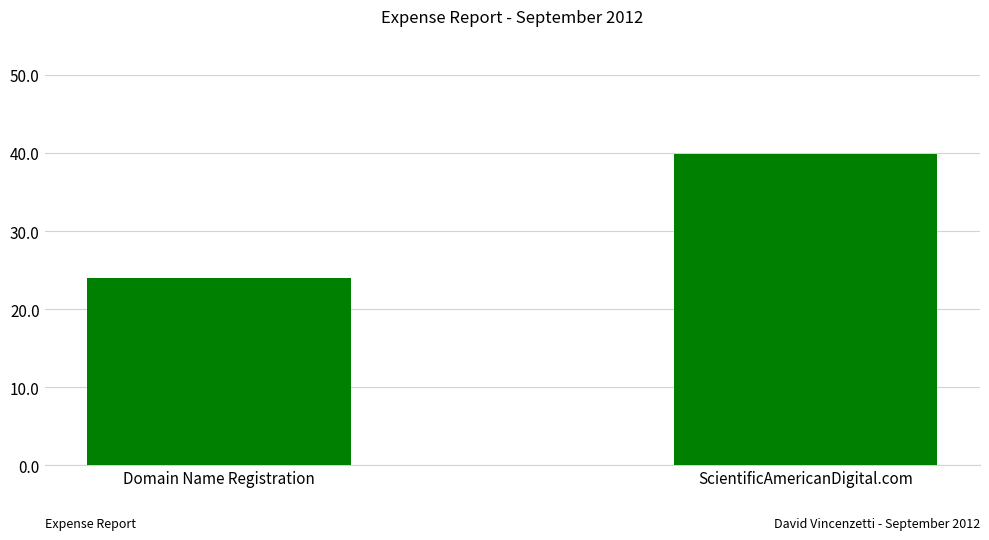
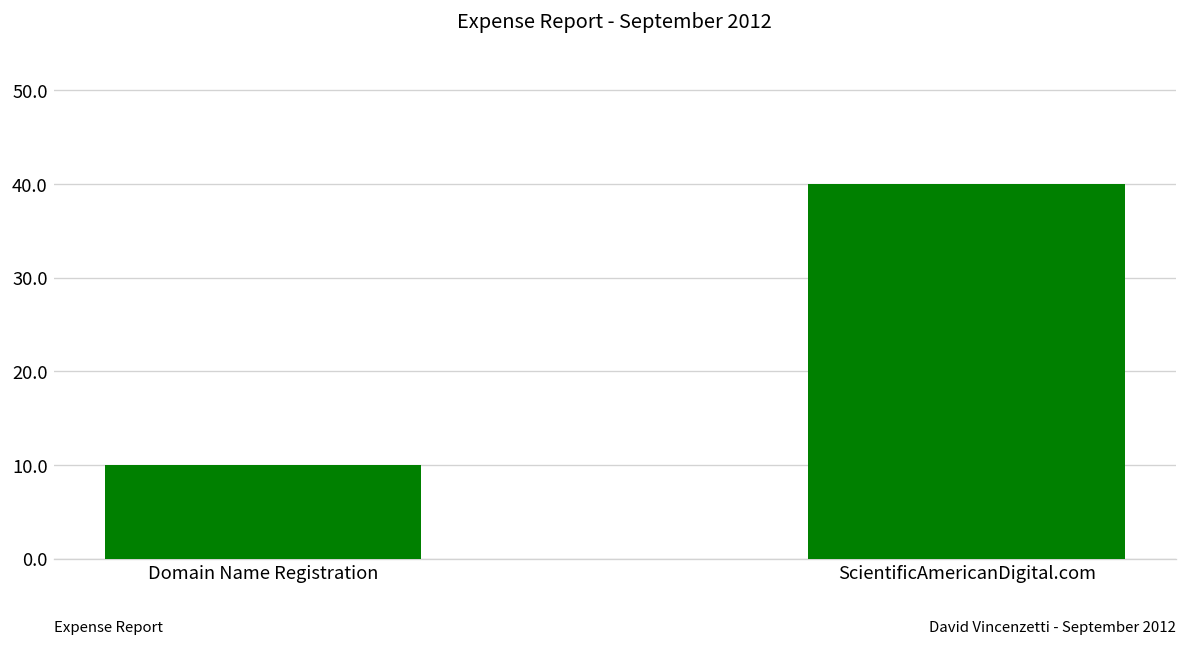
Domain Name Registration: 24 -> 10
